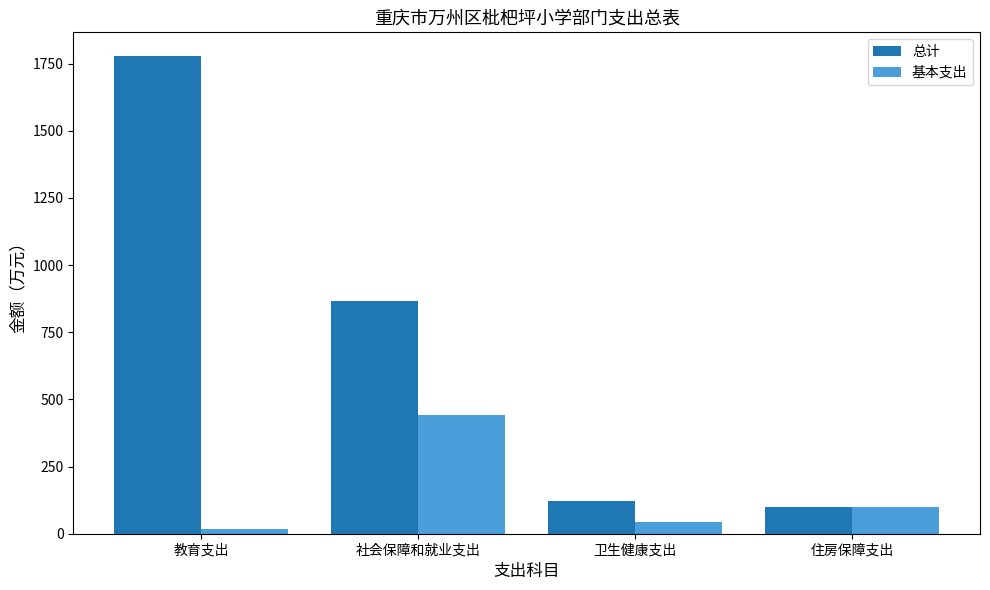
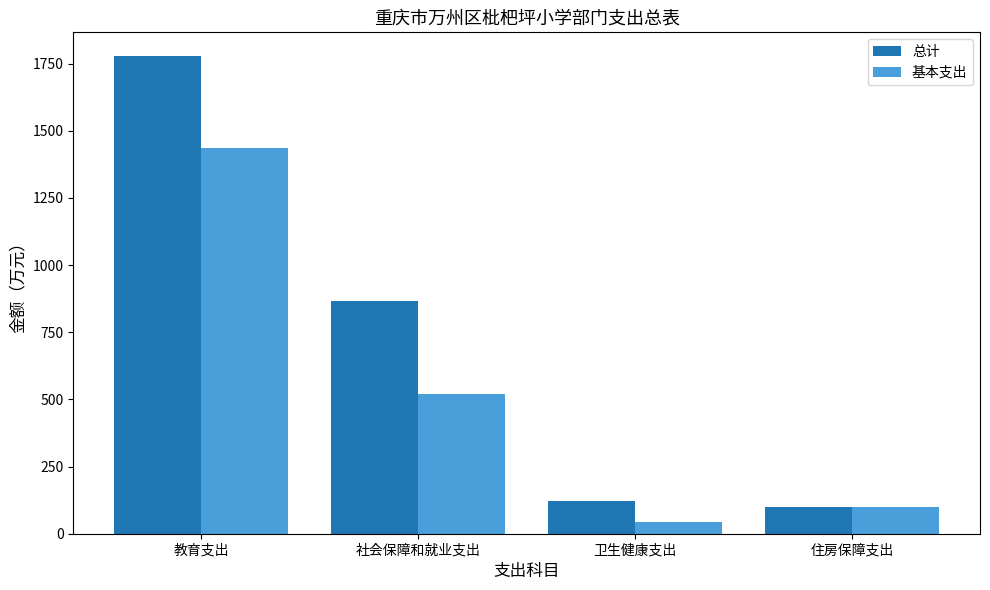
基本支出, 教育支出: 20 -> 1430
基本支出, 社会保障和就业支出: 440 -> 520
